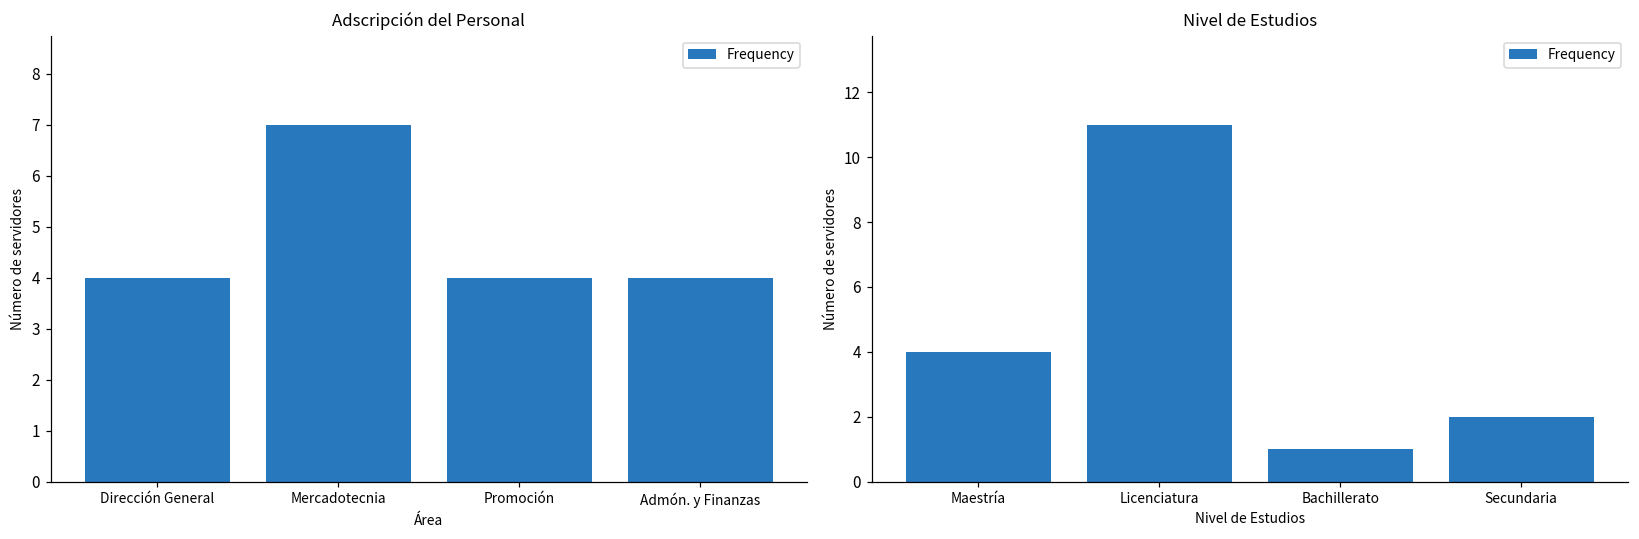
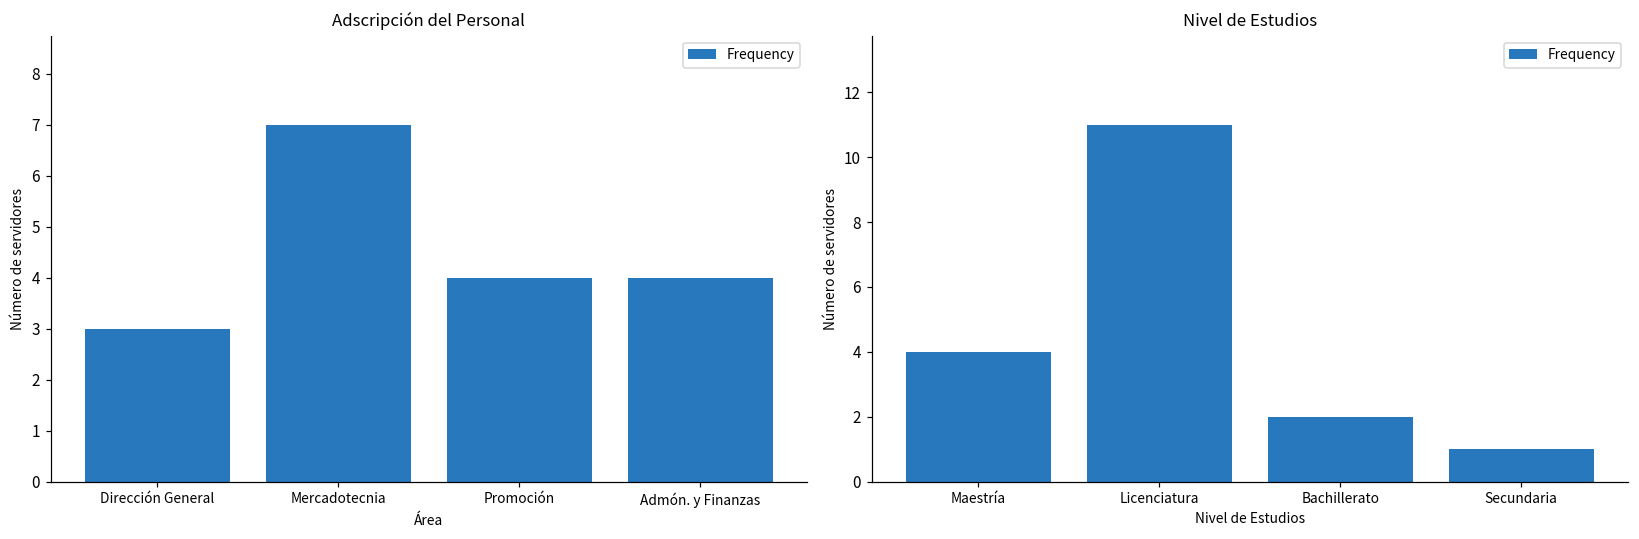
Adscripción del Personal, Dirección General: 4 -> 3
Nivel de Estudios, Bachillerato: 1 -> 2
Nivel de Estudios, Secundaria: 2 -> 1
